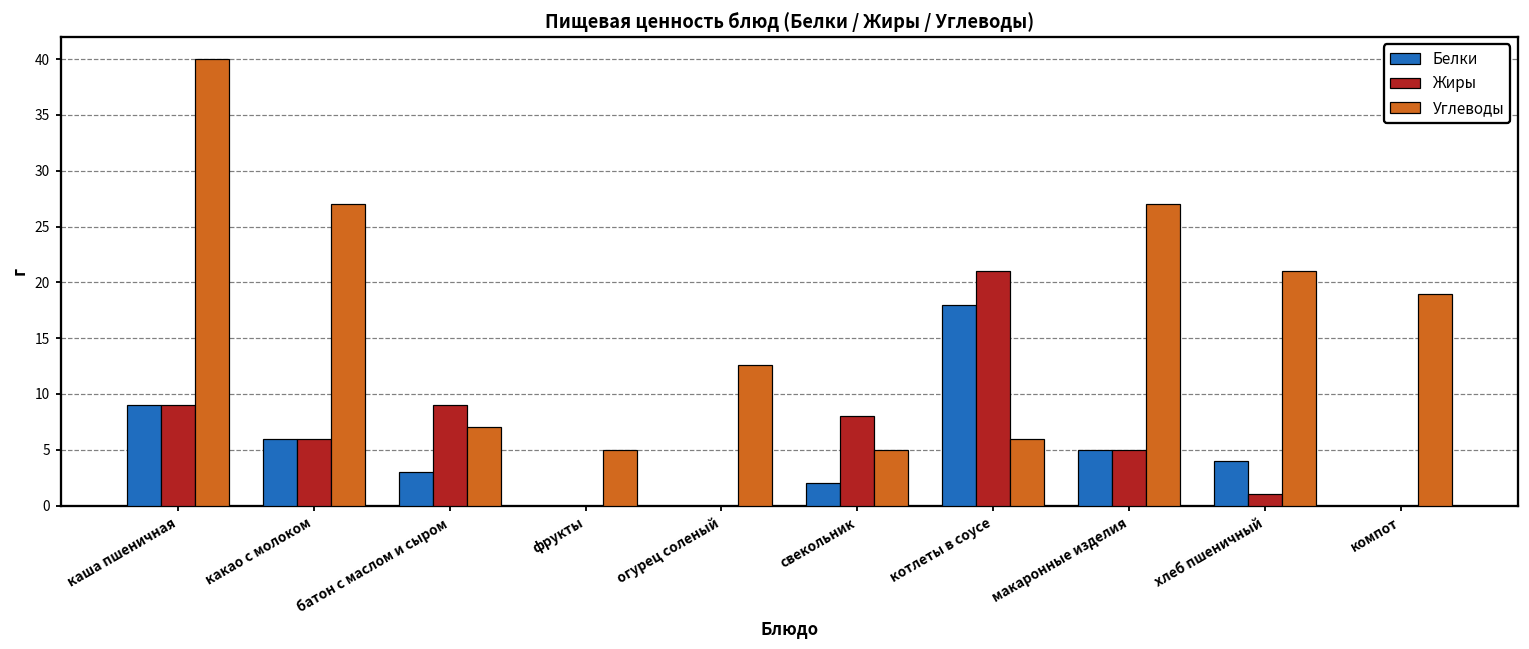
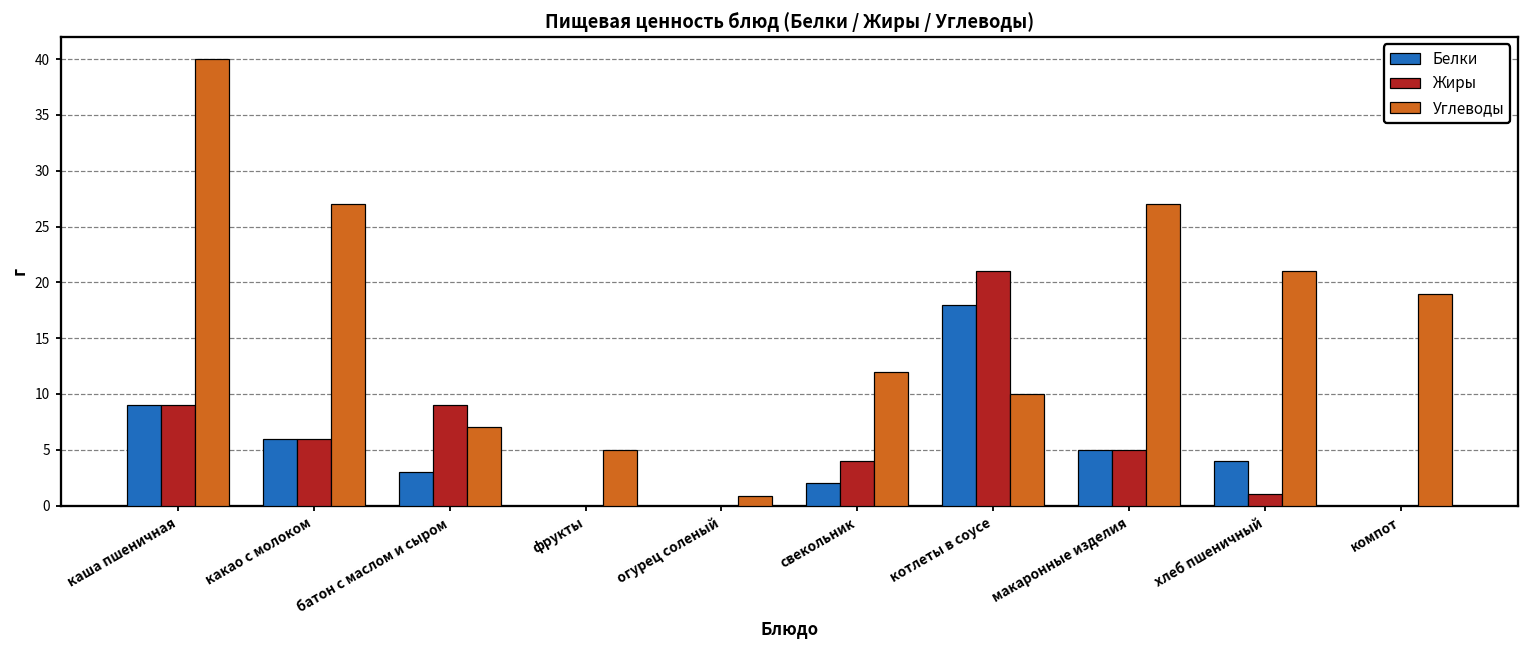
Углеводы, огурец соленый: 12.6 -> 0.9
Жиры, свекольник: 8 -> 4
Углеводы, свекольник: 5 -> 12
Углеводы, котлеты в соусе: 6 -> 10
